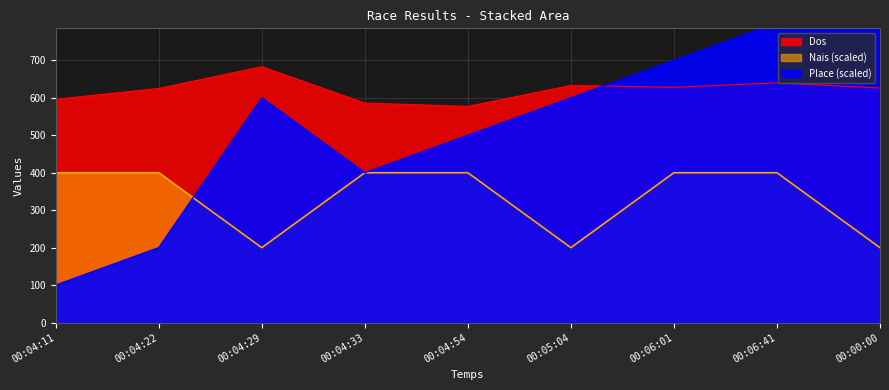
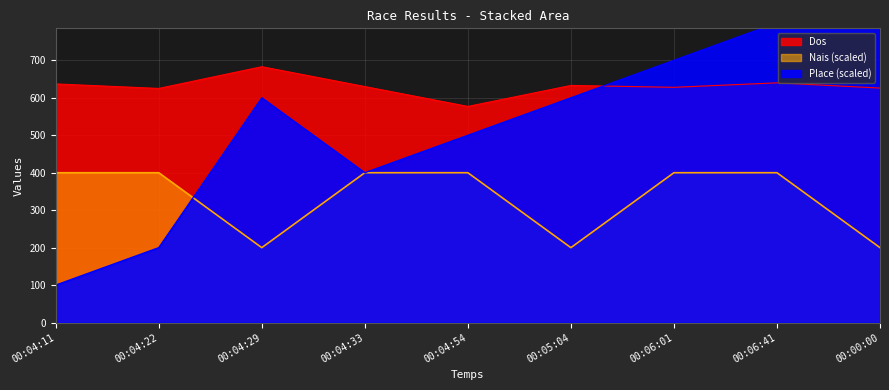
Dos, 00:04:11: 600 -> 640
Dos, 00:04:33: 590 -> 630
